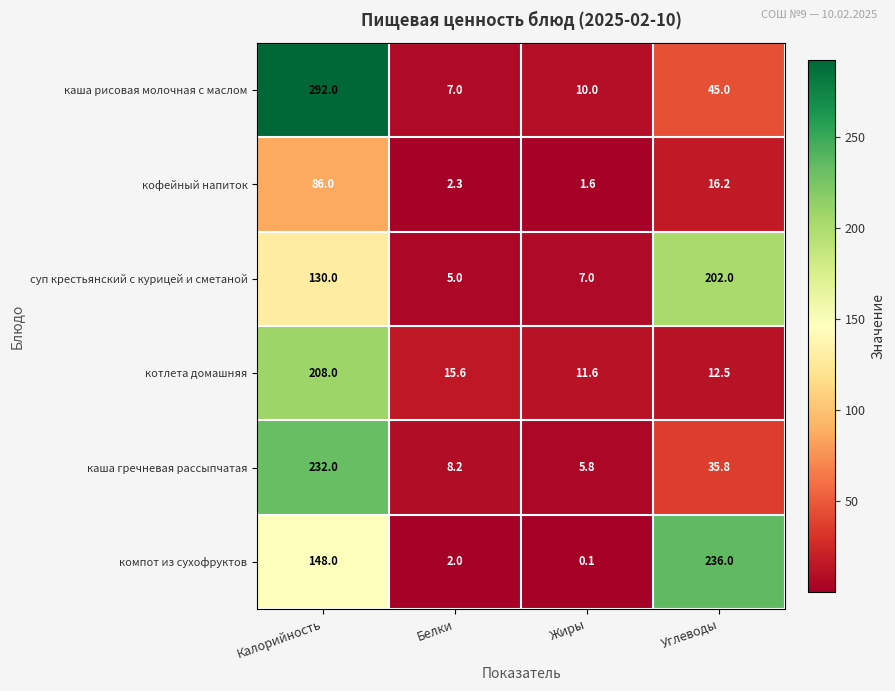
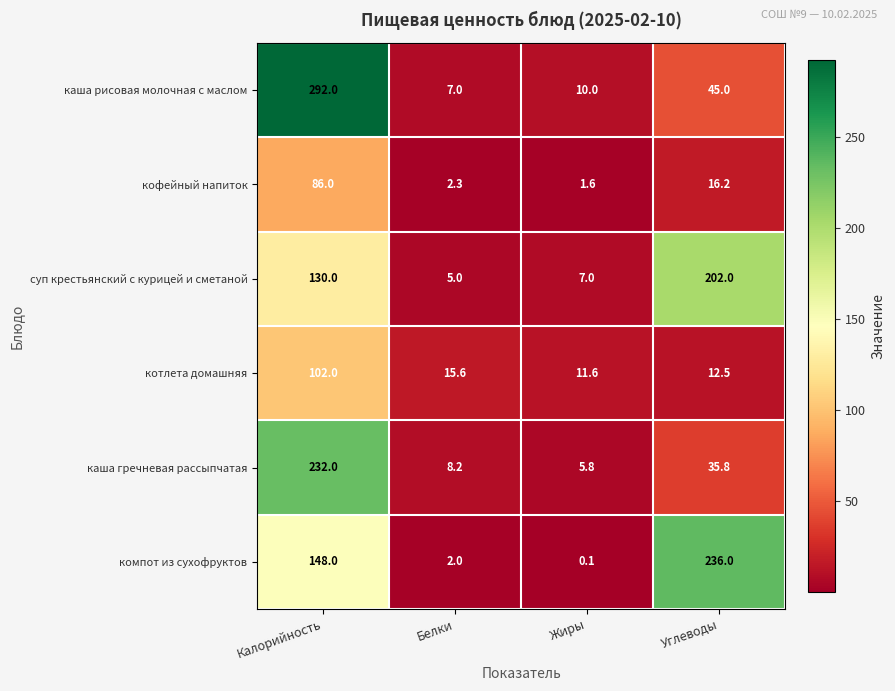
котлета домашняя, Калорийность: 208.0 -> 102.0
